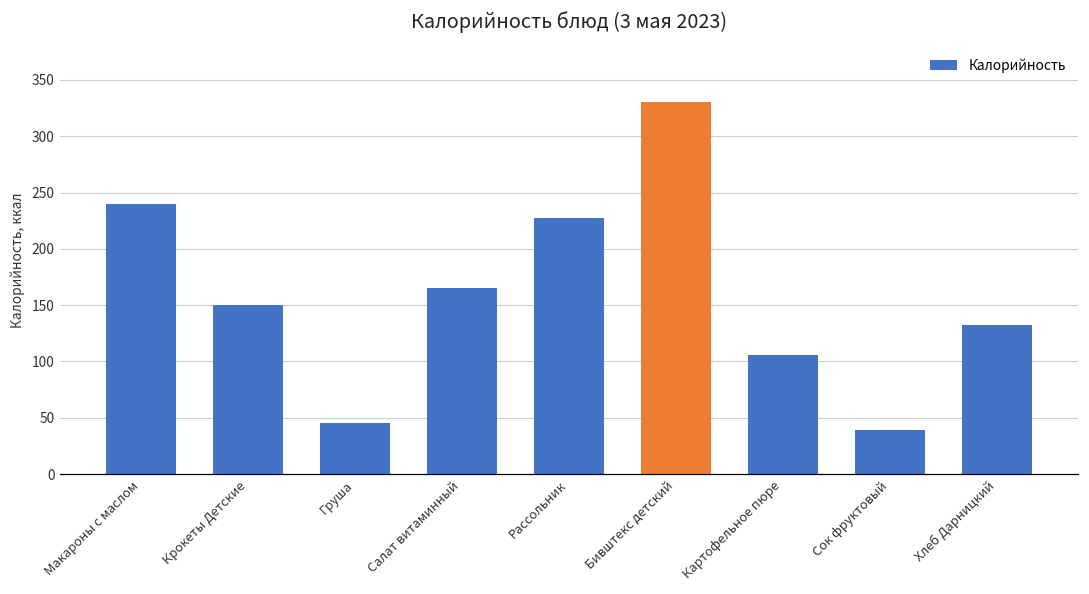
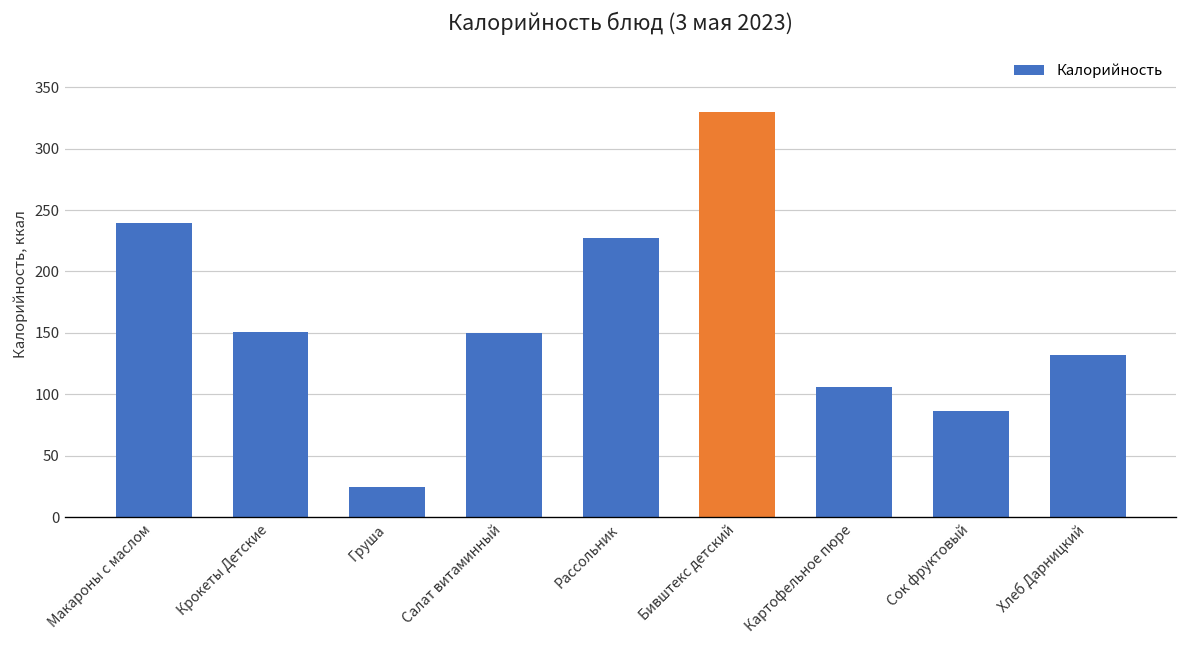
Груша: 46 -> 25
Салат витаминный: 165 -> 150
Сок фруктовый: 39 -> 87
